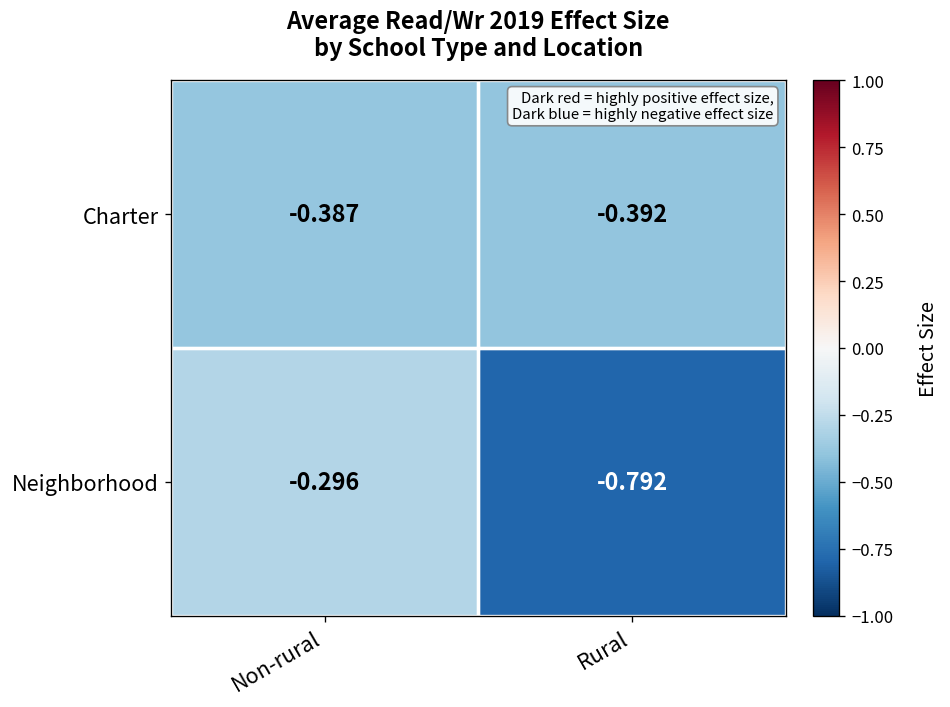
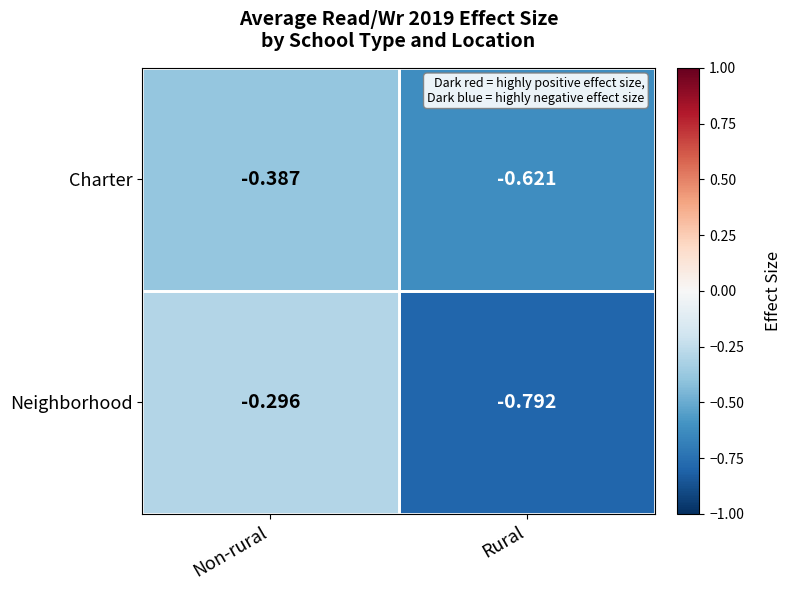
Charter, Rural: -0.392 -> -0.621
